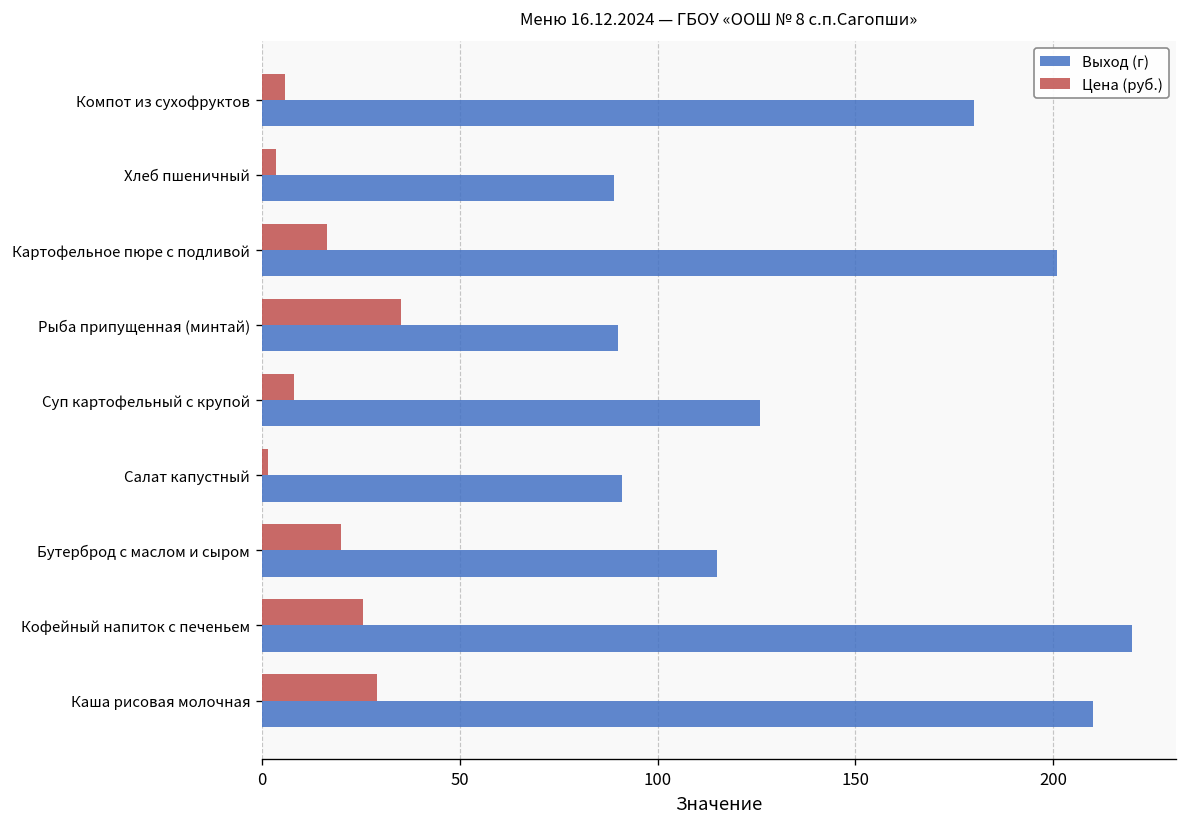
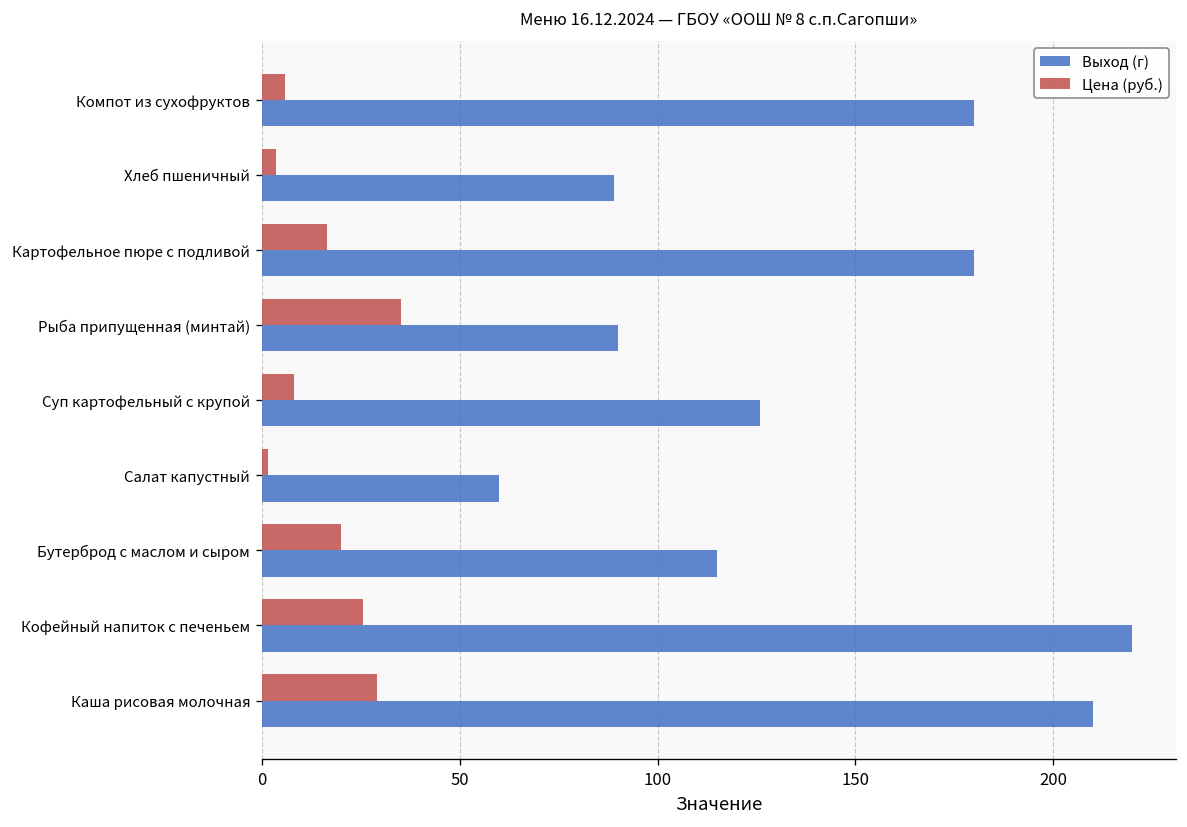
Выход (г), Картофельное пюре с подливой: 201 -> 180
Выход (г), Салат капустный: 91 -> 60
